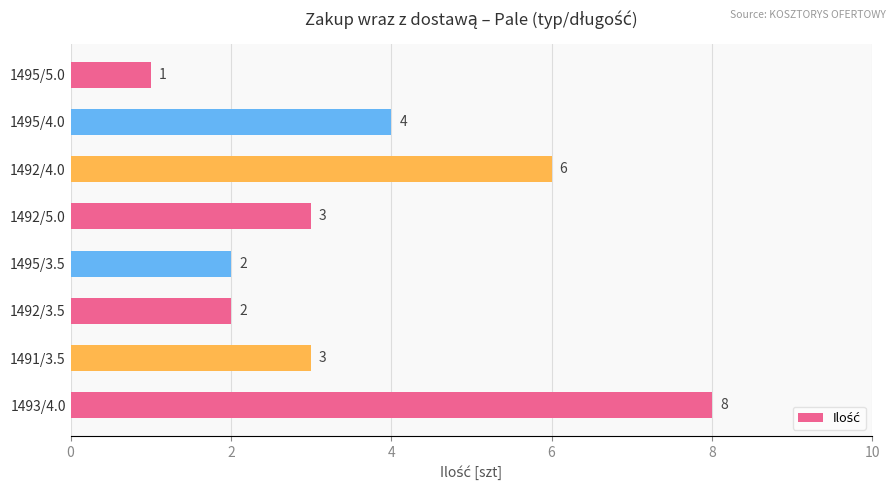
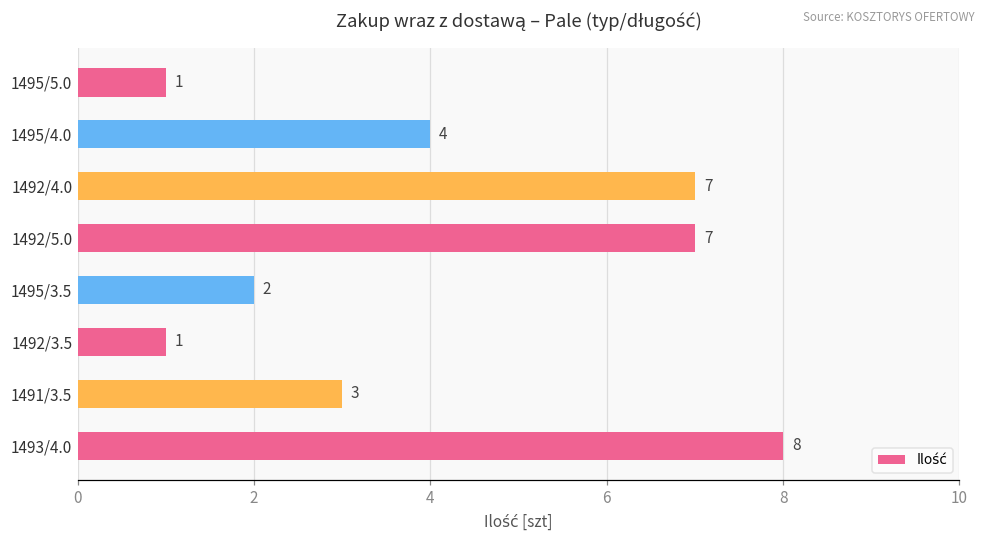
1492/4.0: 6 -> 7
1492/5.0: 3 -> 7
1492/3.5: 2 -> 1
